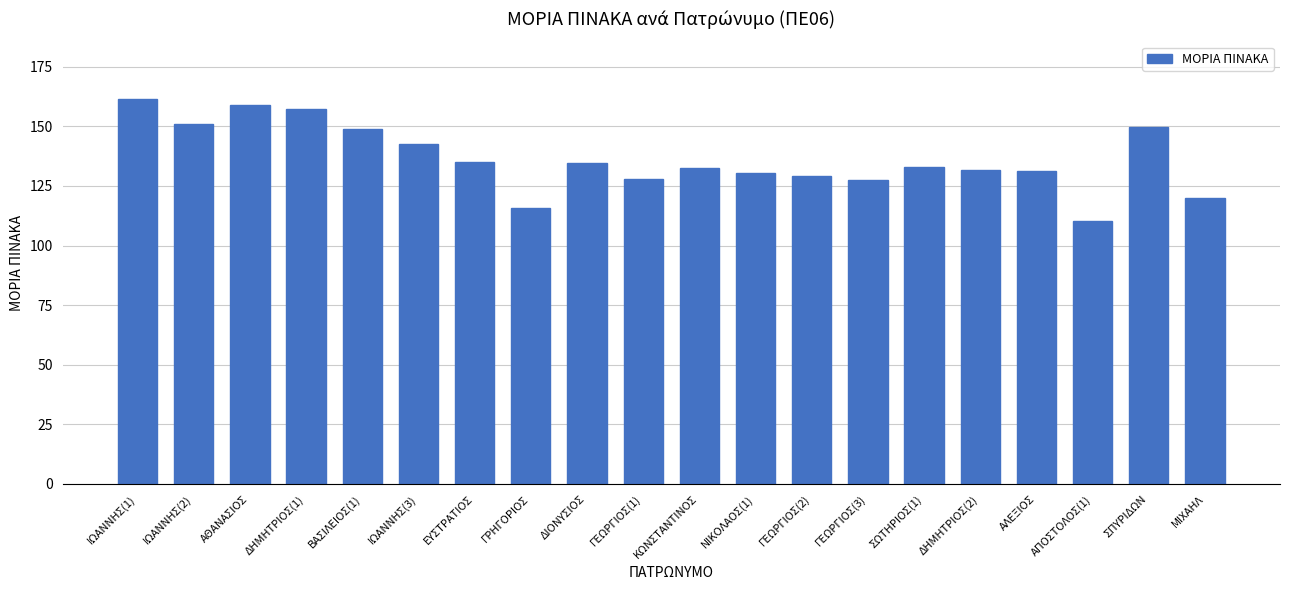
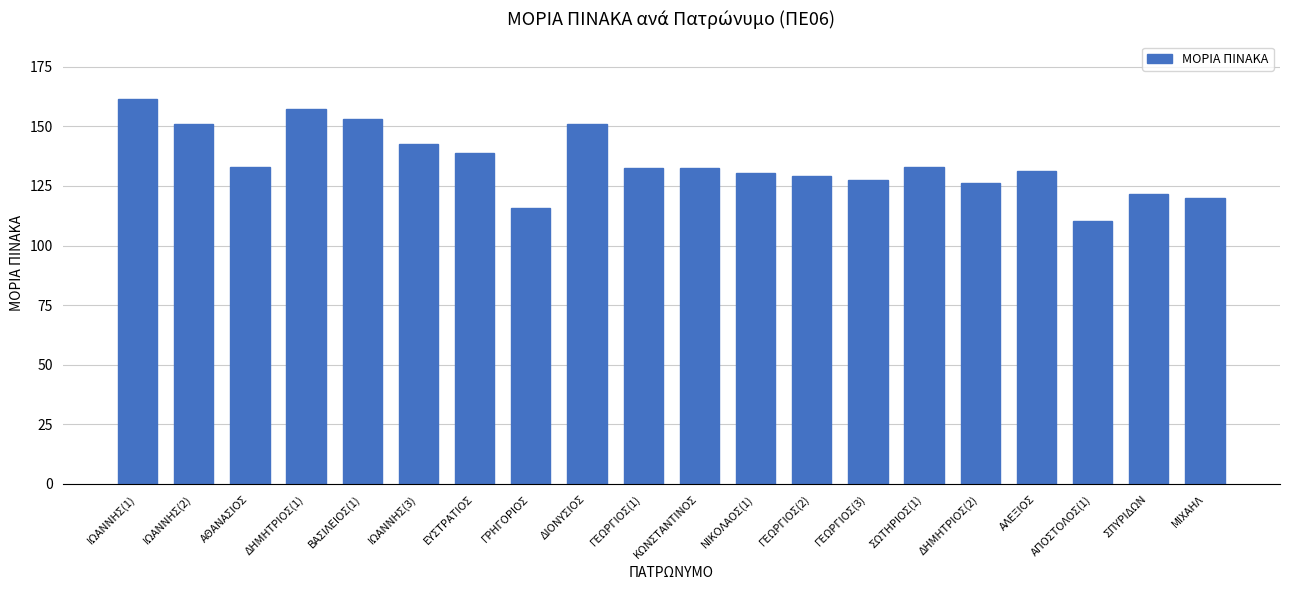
ΑΘΑΝΑΣΙΟΣ: 159 -> 133
ΒΑΣΙΛΕΙΟΣ(1): 149 -> 153
ΕΥΣΤΡΑΤΙΟΣ: 135 -> 139
ΔΙΟΝΥΣΙΟΣ: 134 -> 151
ΓΕΩΡΓΙΟΣ(1): 128 -> 132
ΔΗΜΗΤΡΙΟΣ(2): 132 -> 126
ΣΠΥΡΙΔΩΝ: 150 -> 122
